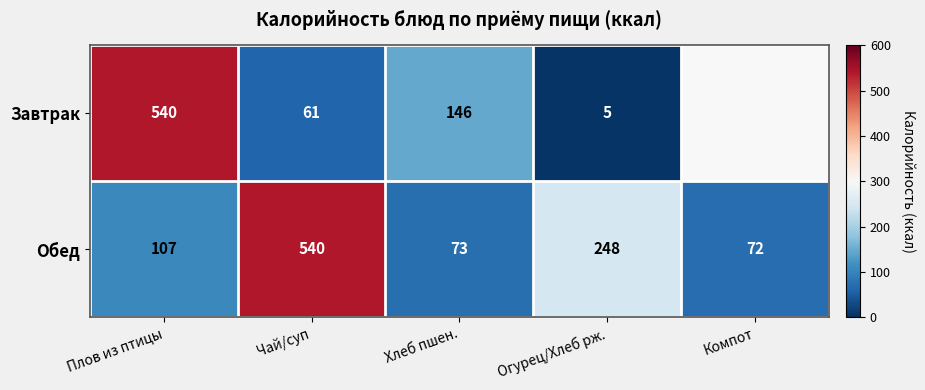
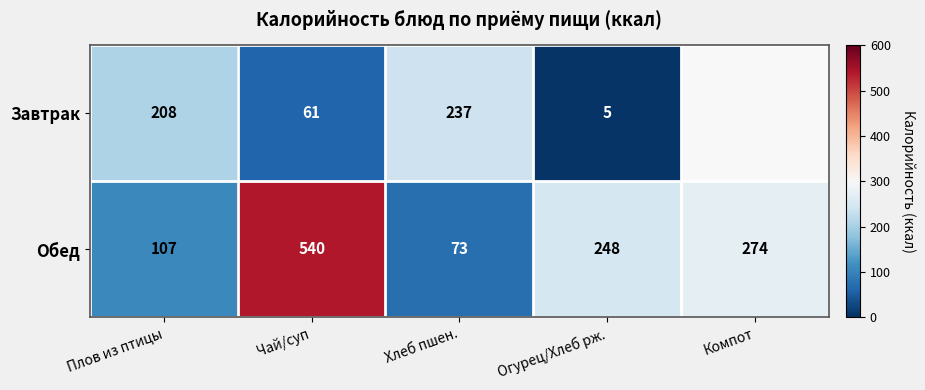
Завтрак, Плов из птицы: 540 -> 208
Завтрак, Хлеб пшен.: 146 -> 237
Обед, Компот: 72 -> 274
